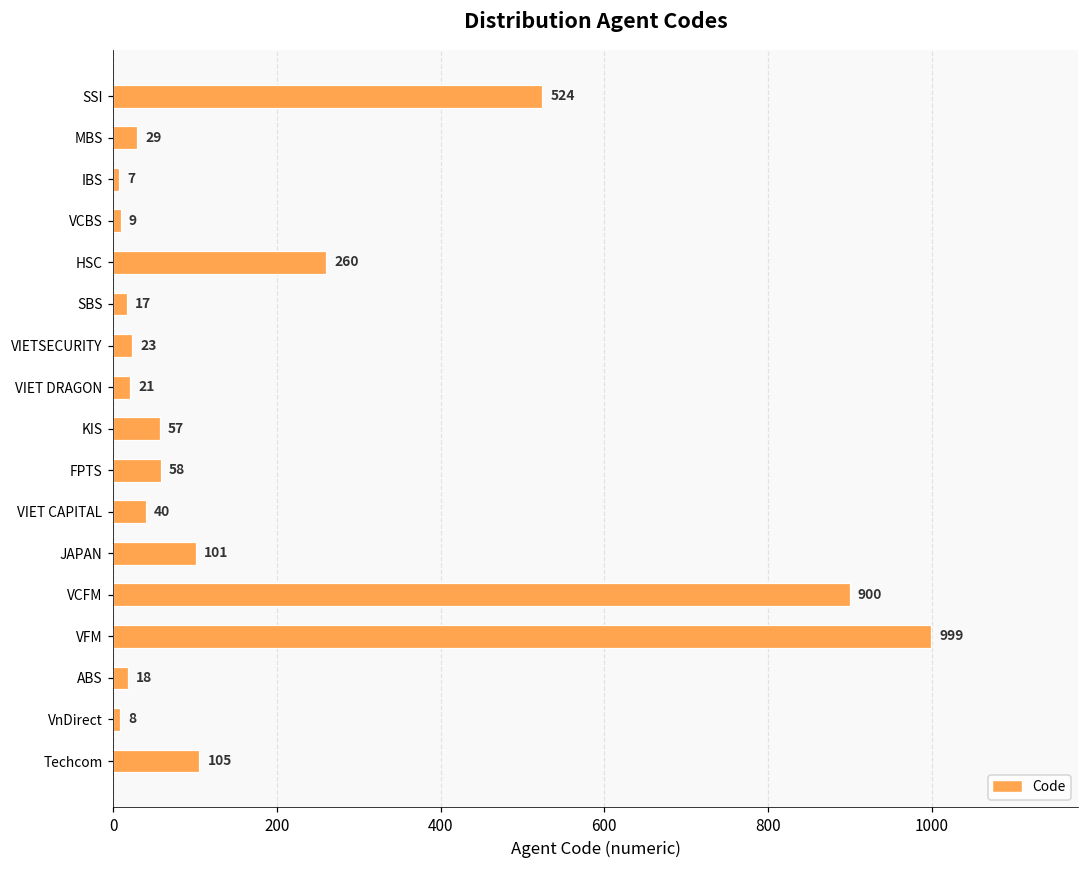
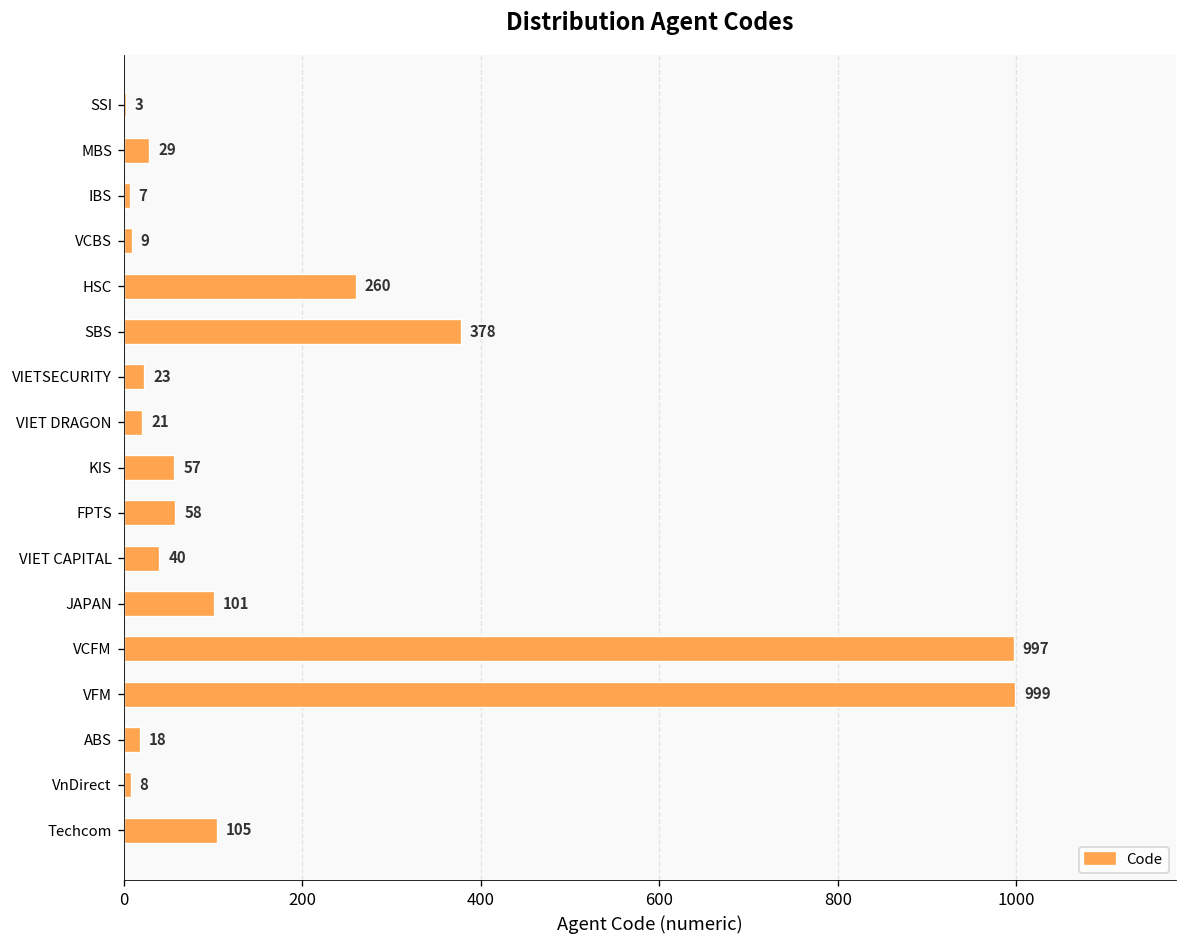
SSI: 524 -> 3
SBS: 17 -> 378
VCFM: 900 -> 997
